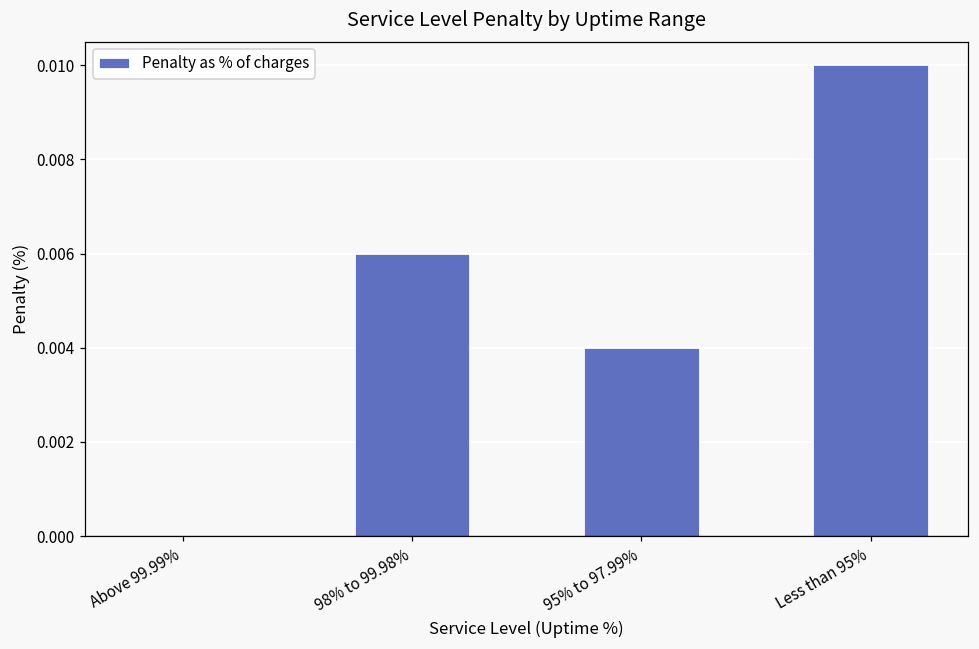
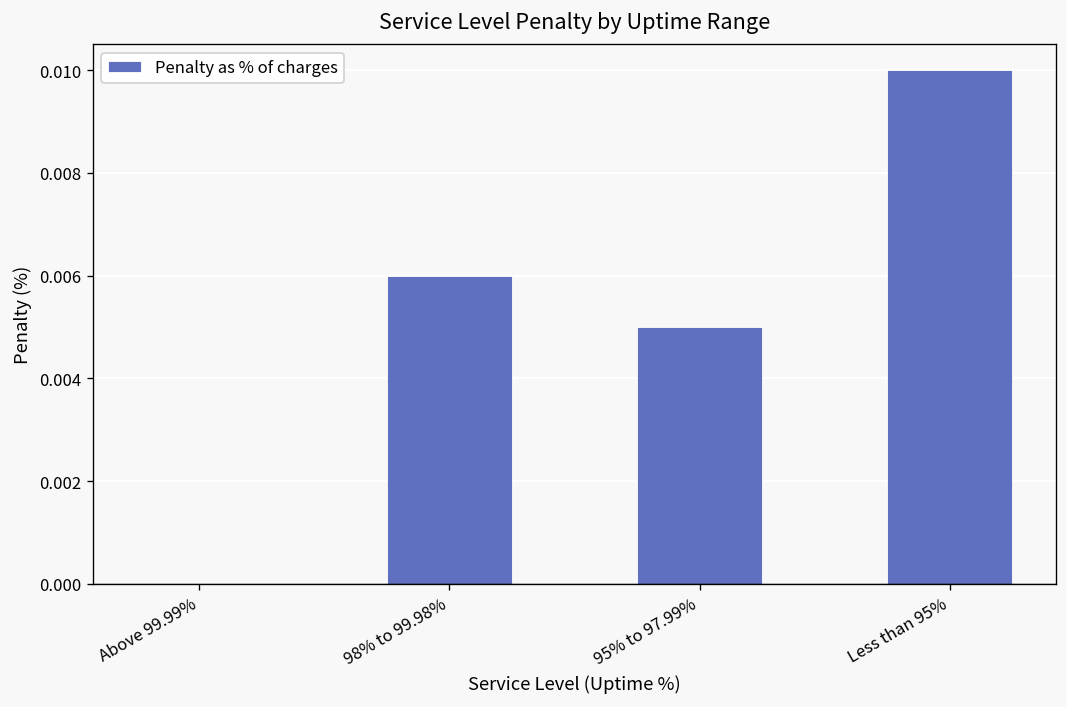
95% to 97.99%: 0.004 -> 0.005
